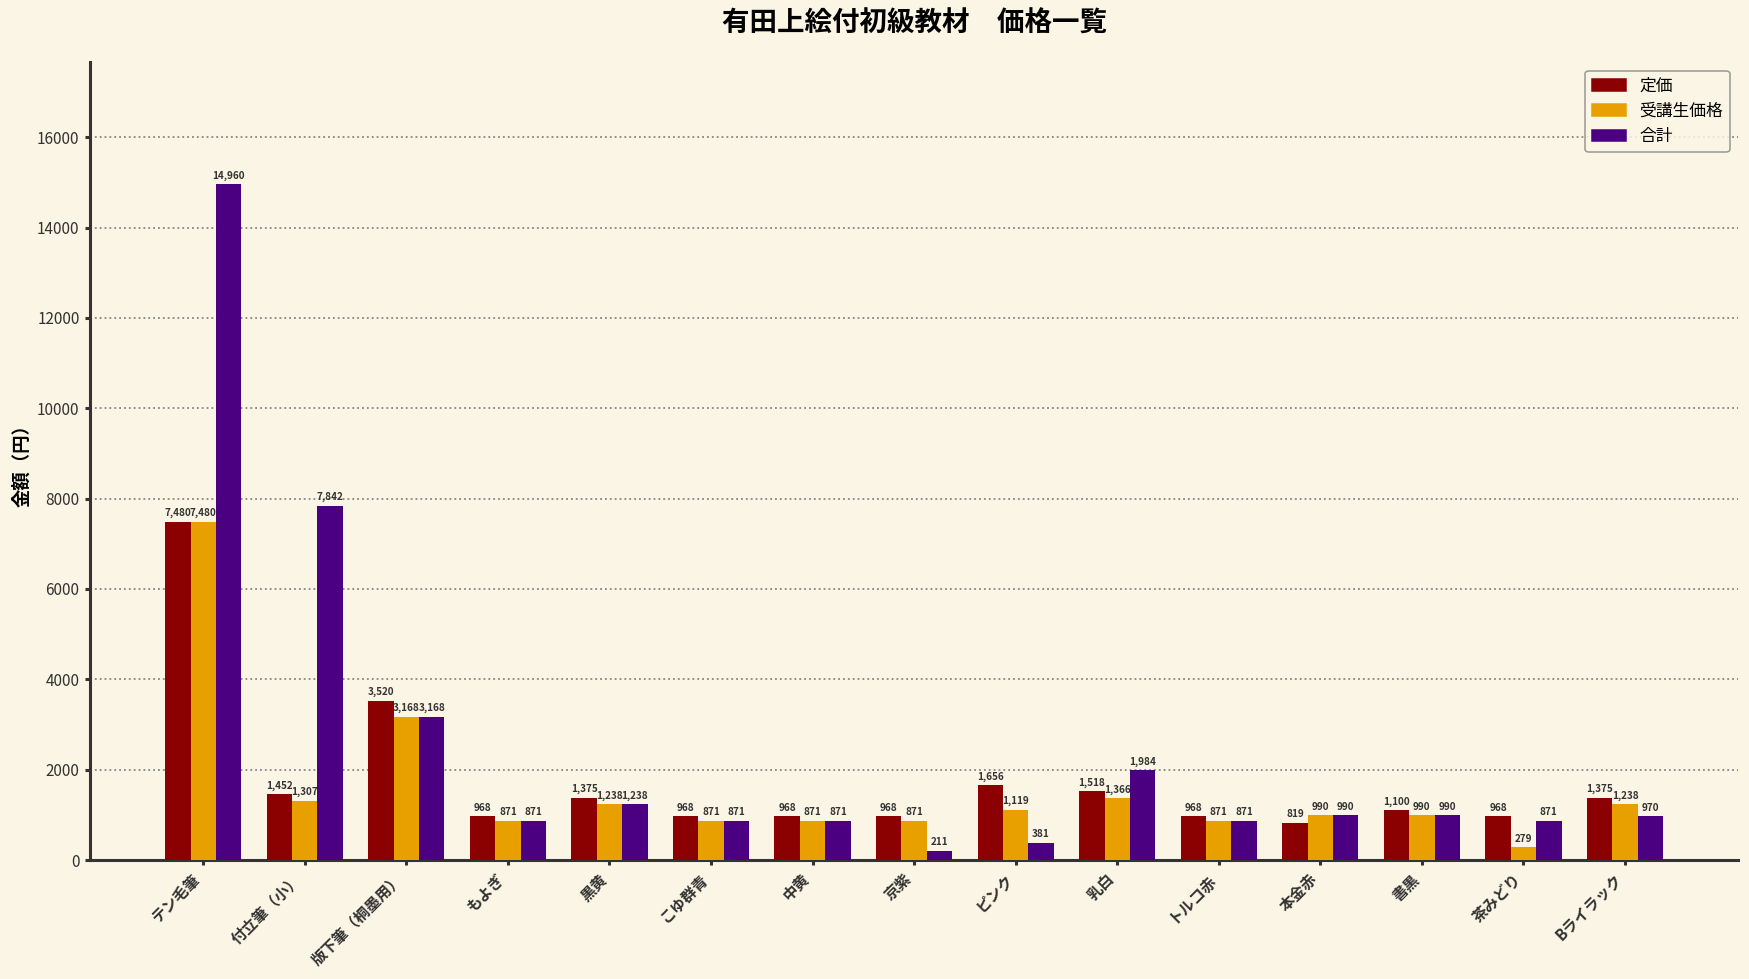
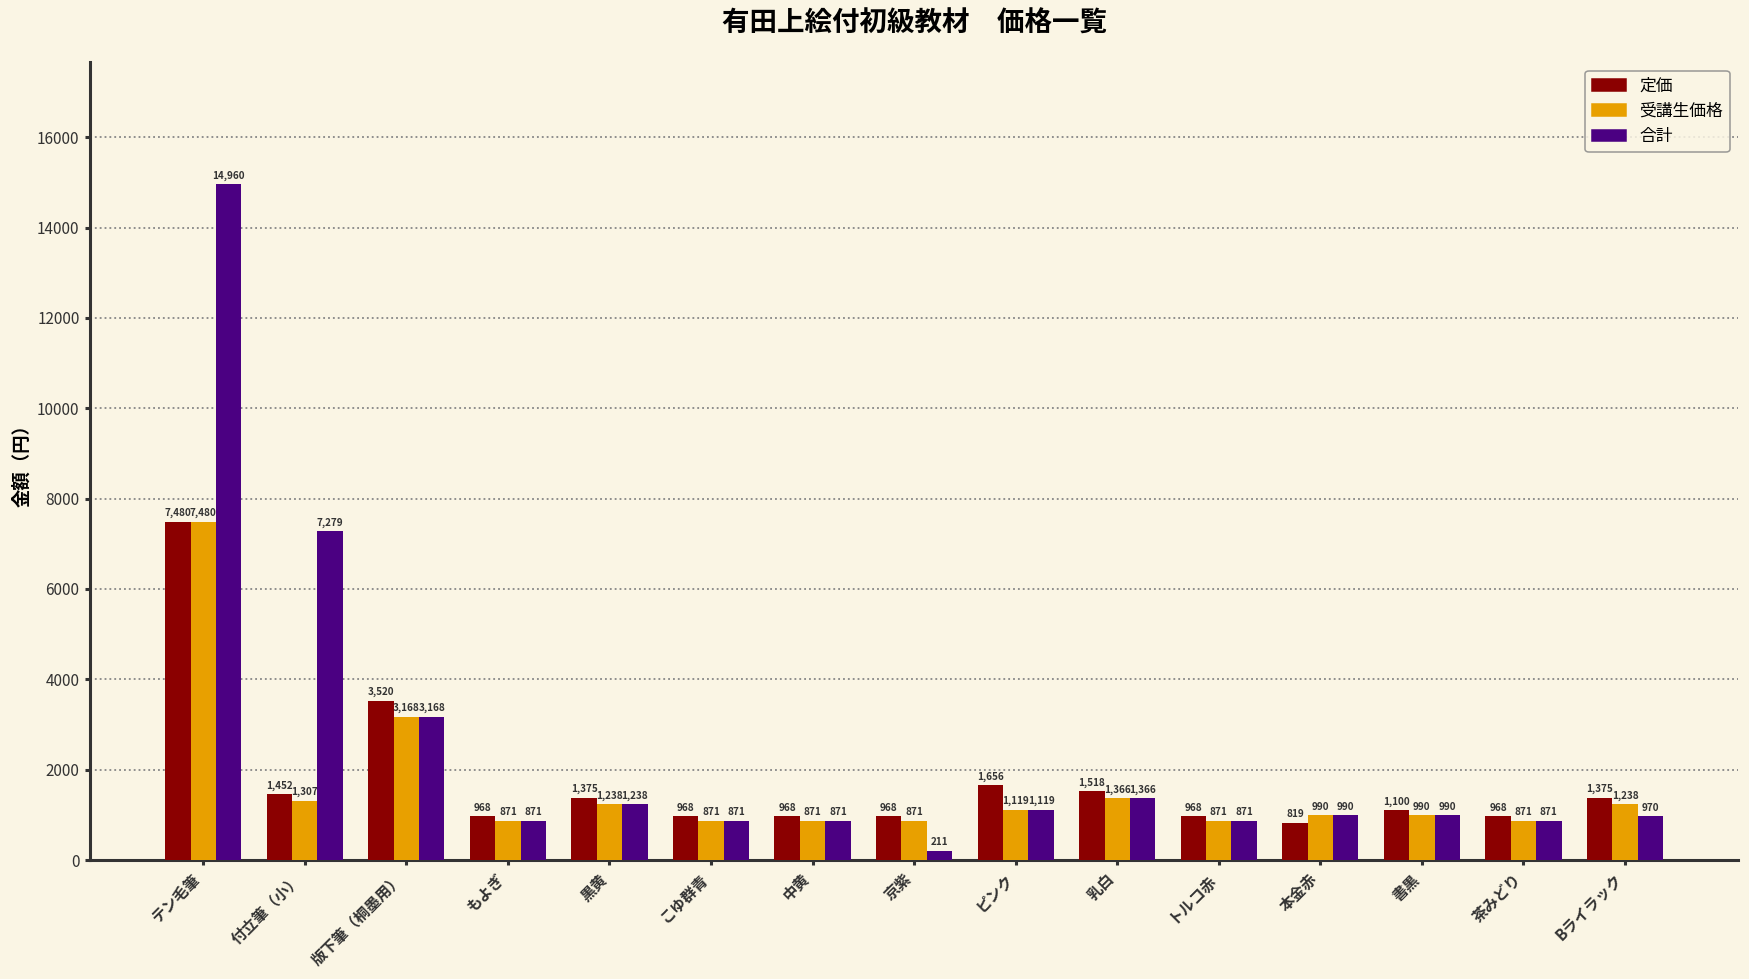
合計, 付立筆（小）: 7,842 -> 7,279
合計, ピンク: 381 -> 1,119
合計, 乳白: 1,984 -> 1,366
受講生価格, 茶みどり: 279 -> 871
